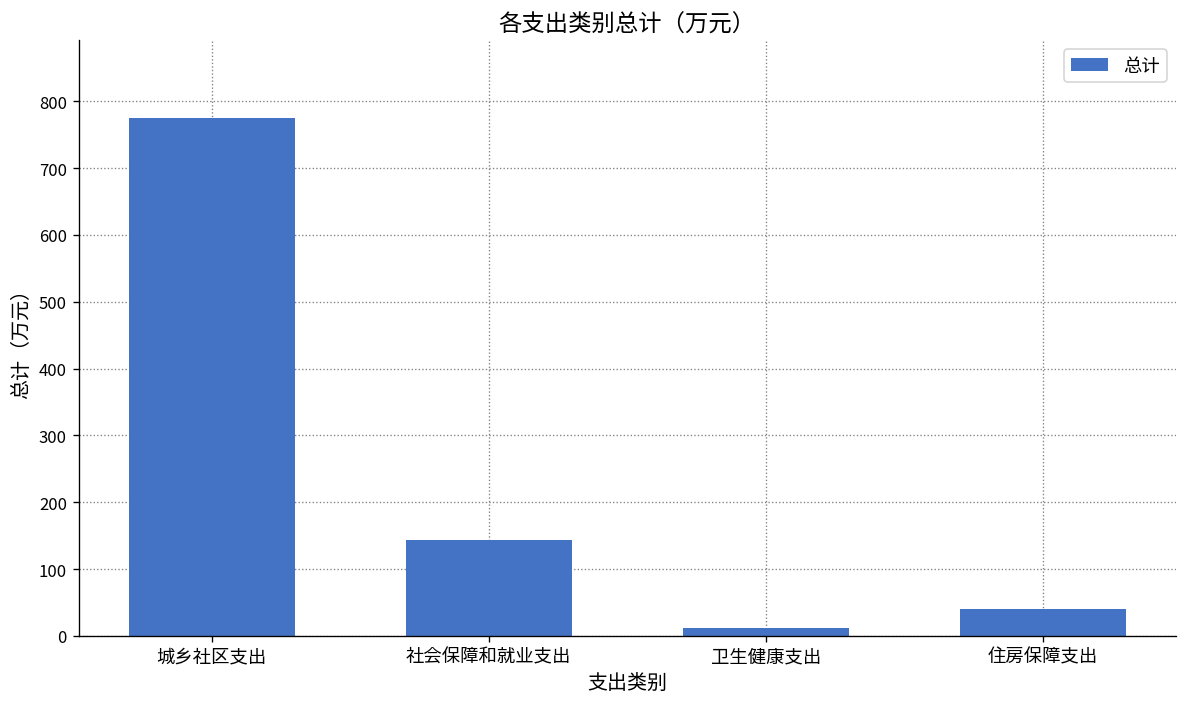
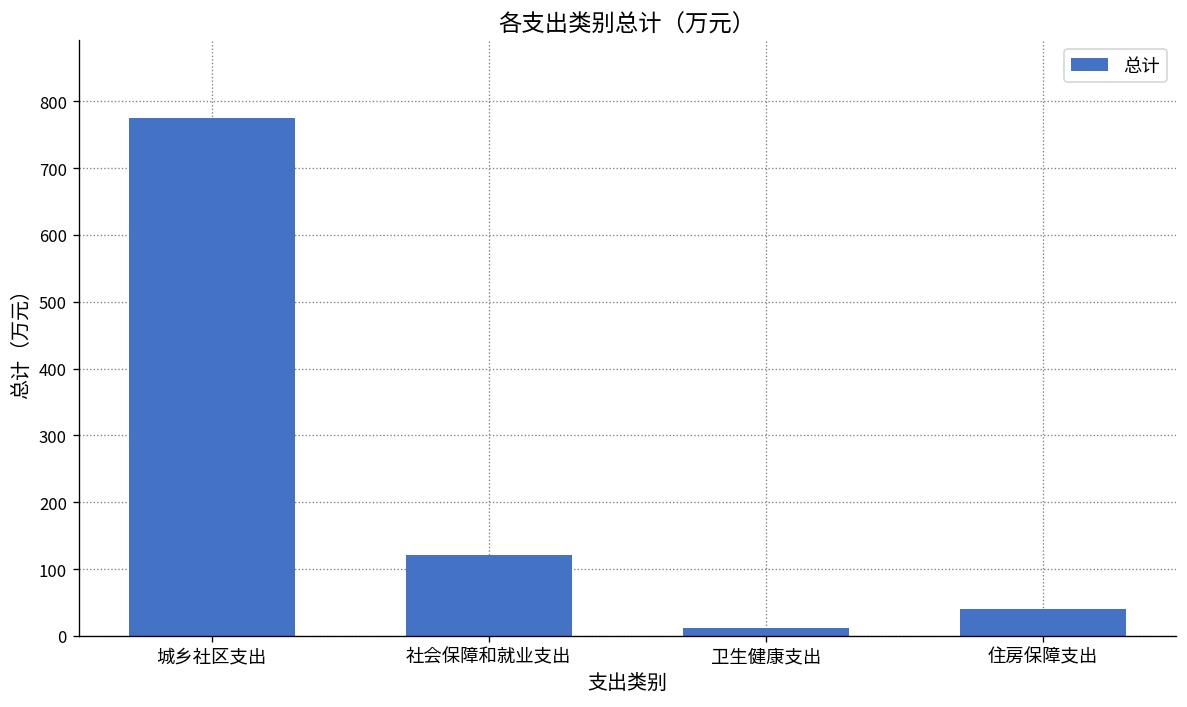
社会保障和就业支出: 140 -> 120
